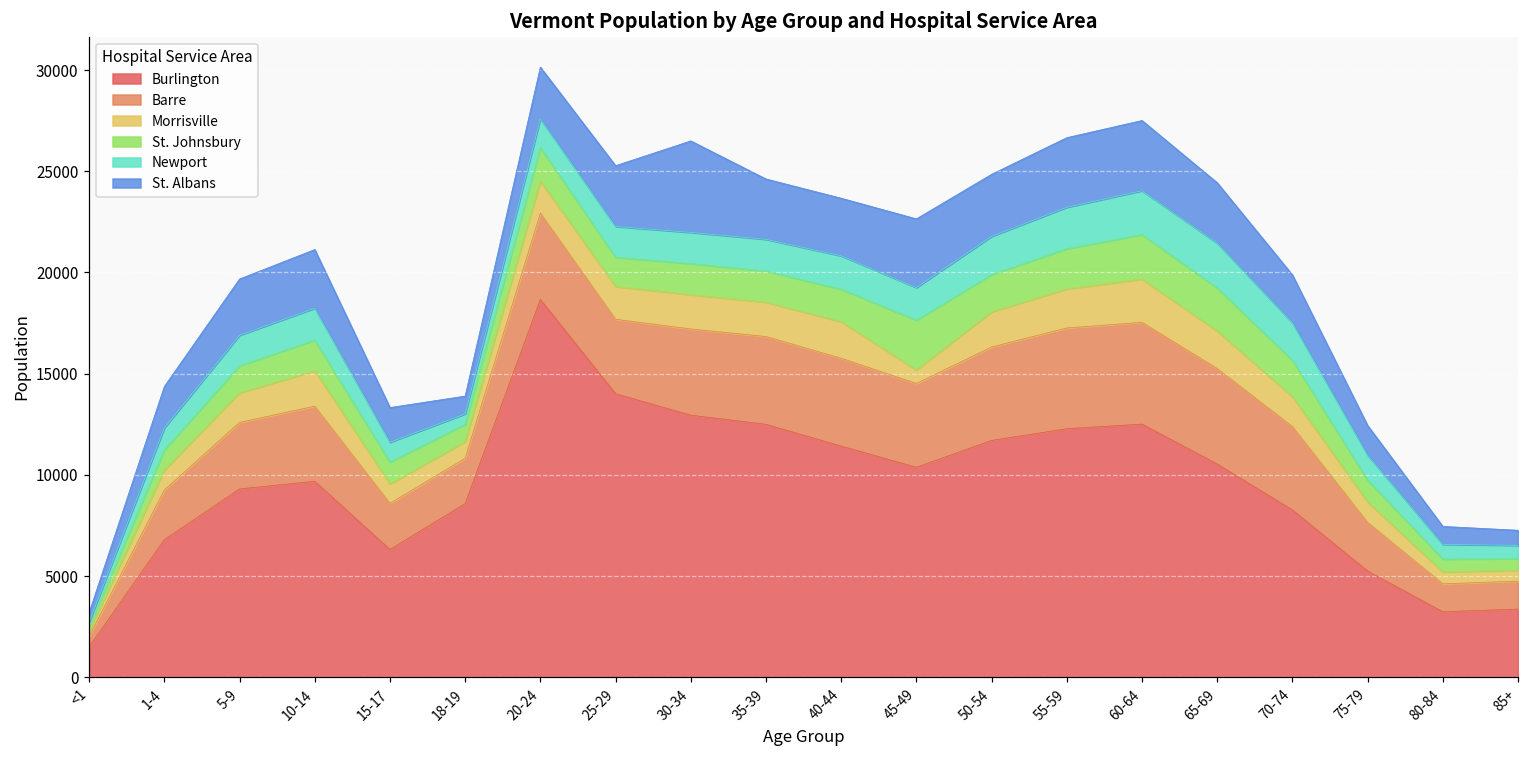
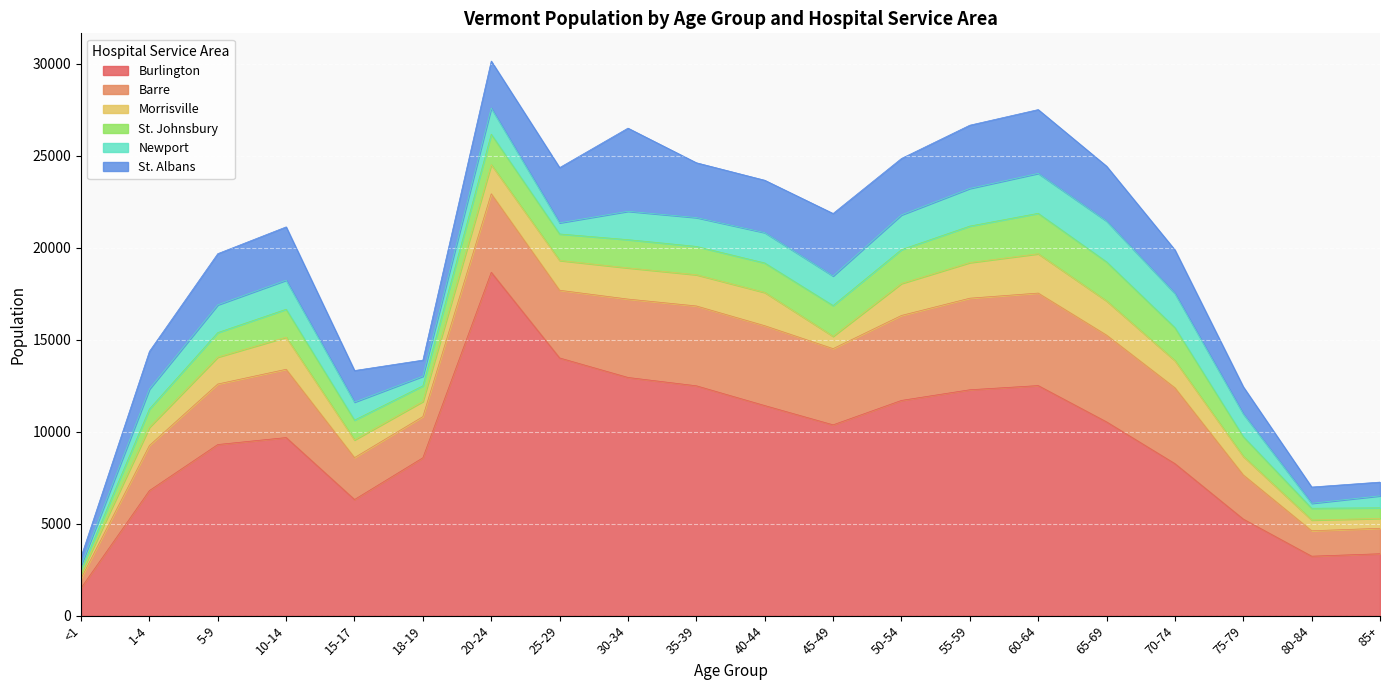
Newport, 25-29: 1500 -> 600
St. Johnsbury, 45-49: 2500 -> 1700
Newport, 80-84: 700 -> 300
